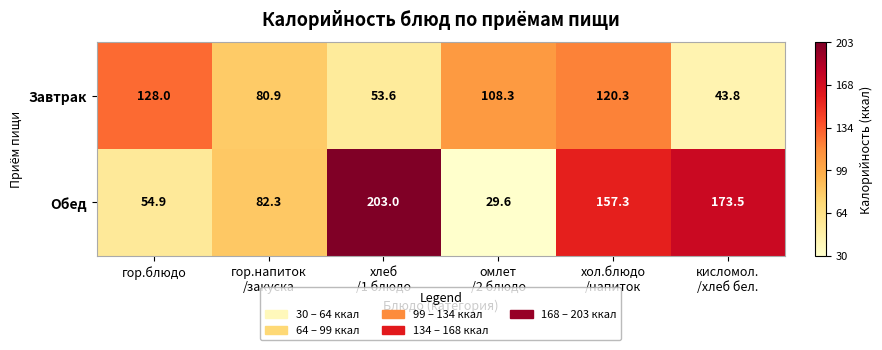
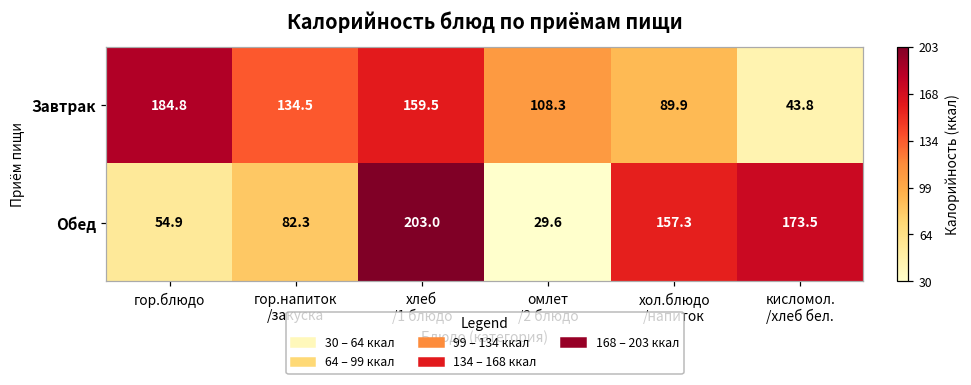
Завтрак, гор.блюдо: 128.0 -> 184.8
Завтрак, гор.напиток /закуска: 80.9 -> 134.5
Завтрак, хлеб /1 блюдо: 53.6 -> 159.5
Завтрак, хол.блюдо /напиток: 120.3 -> 89.9
